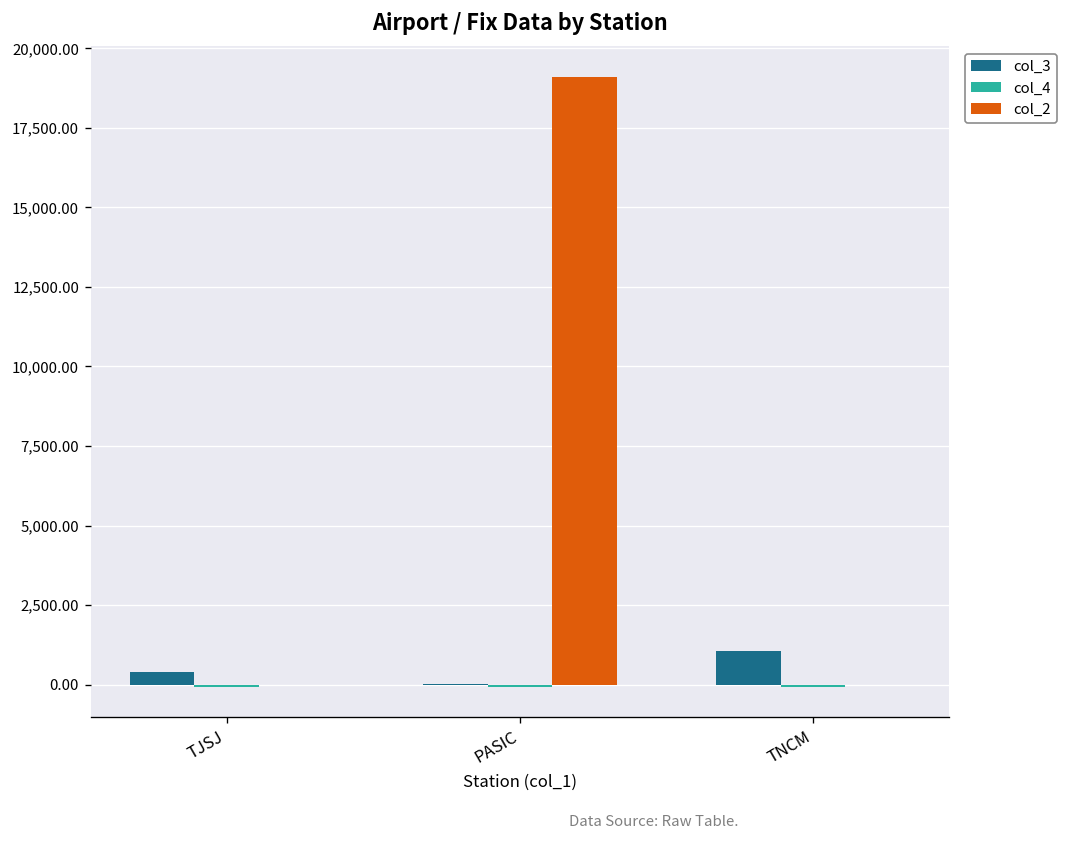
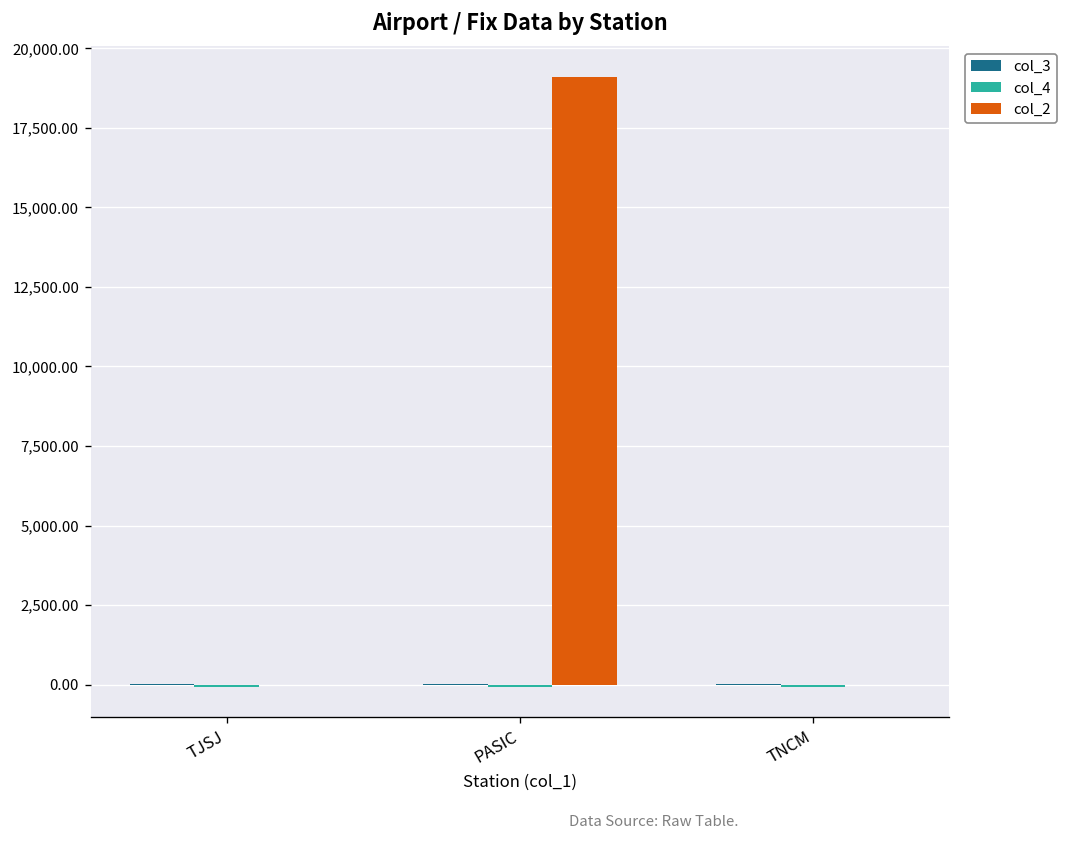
col_3, TJSJ: 400 -> 0
col_3, TNCM: 1,000 -> 0
